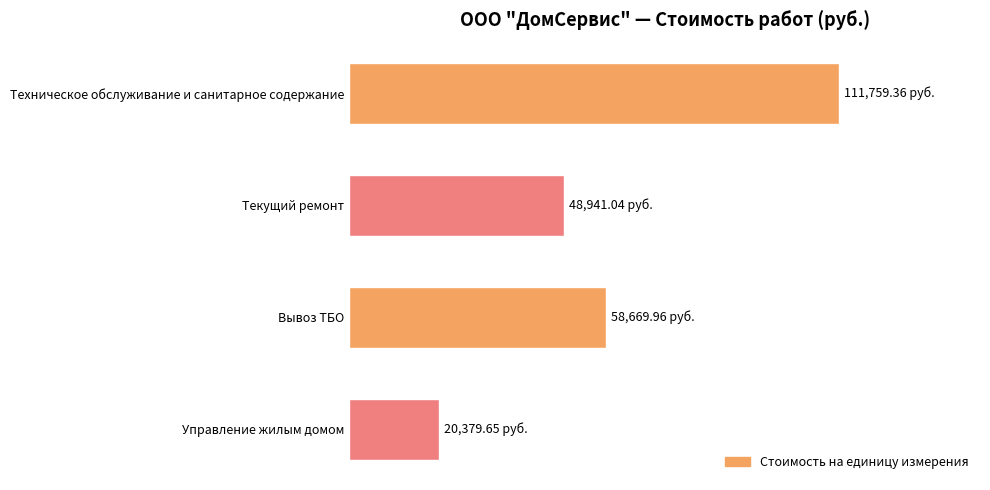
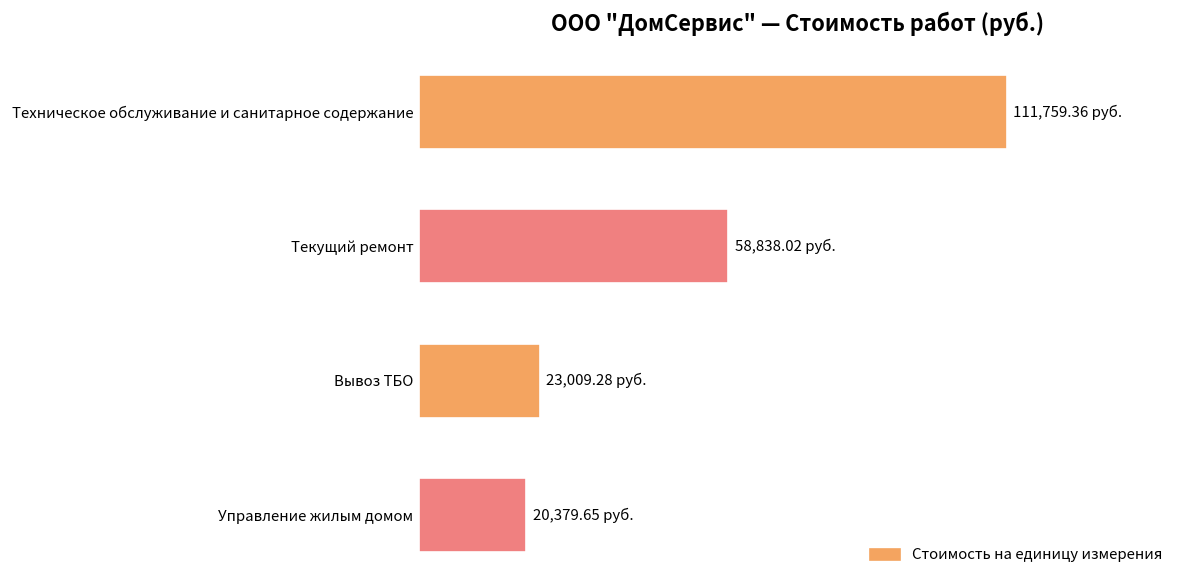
Текущий ремонт: 48,941.04 -> 58,838.02
Вывоз ТБО: 58,669.96 -> 23,009.28
